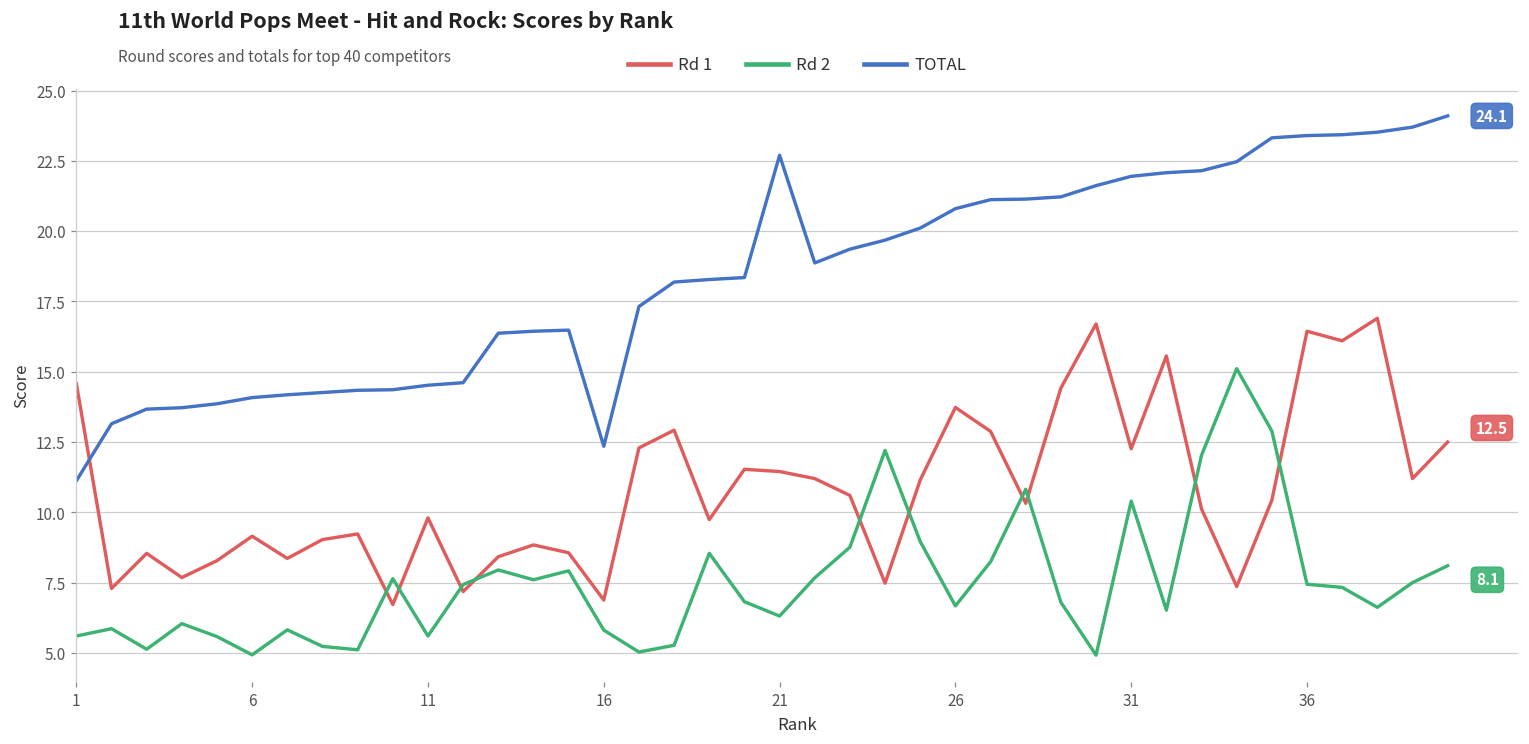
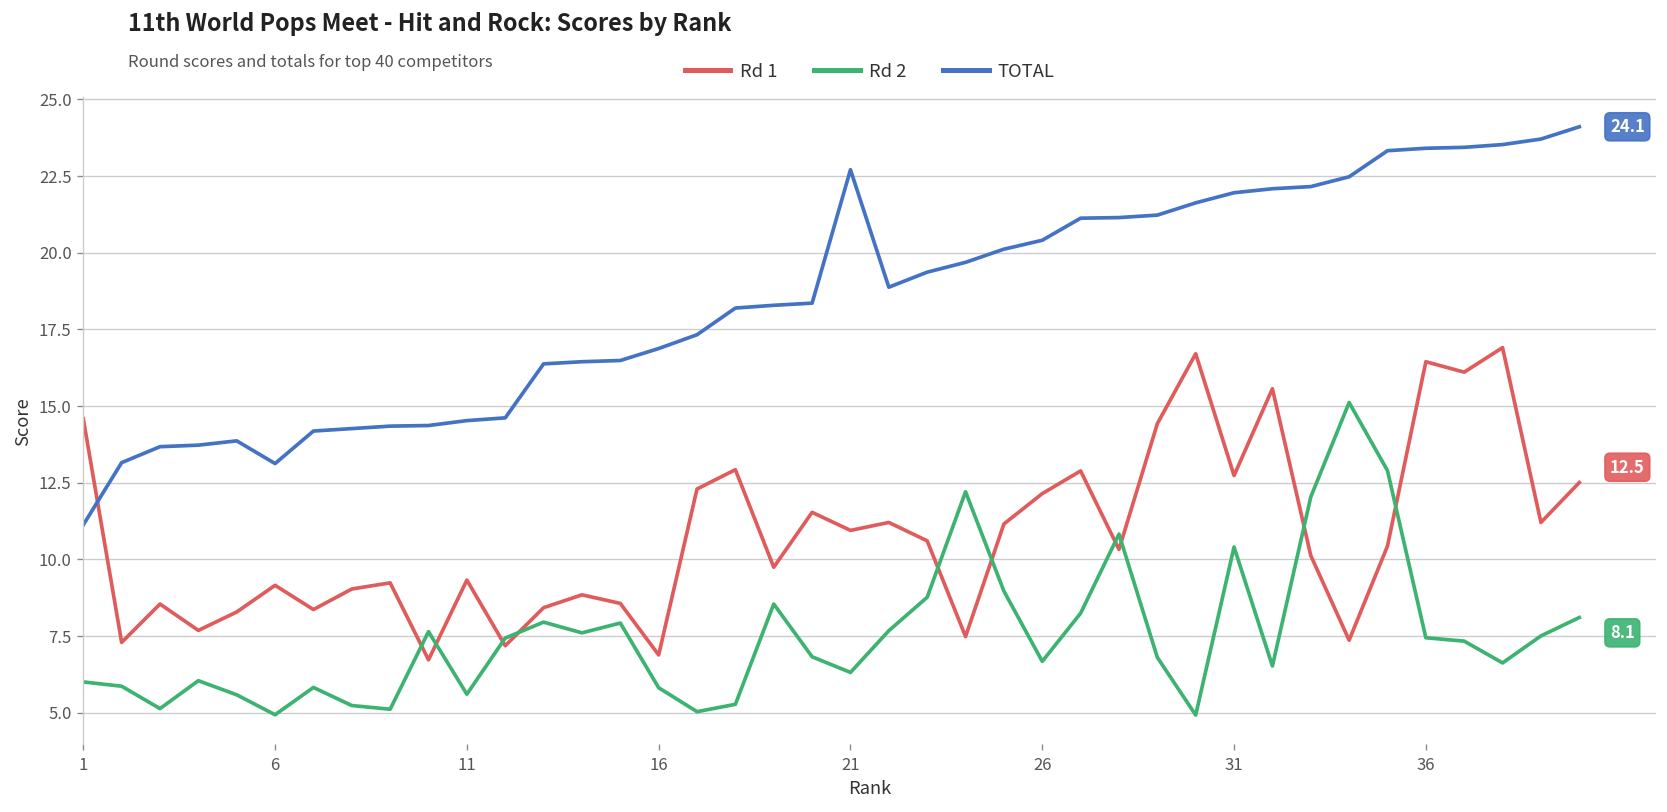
Rd 2, 1: 5.6 -> 6.0
TOTAL, 6: 14.1 -> 13.1
Rd 1, 11: 9.8 -> 9.3
TOTAL, 16: 12.4 -> 16.9
Rd 1, 21: 11.5 -> 10.9
Rd 1, 26: 13.7 -> 12.1
TOTAL, 26: 20.8 -> 20.4
Rd 1, 31: 12.3 -> 12.7
